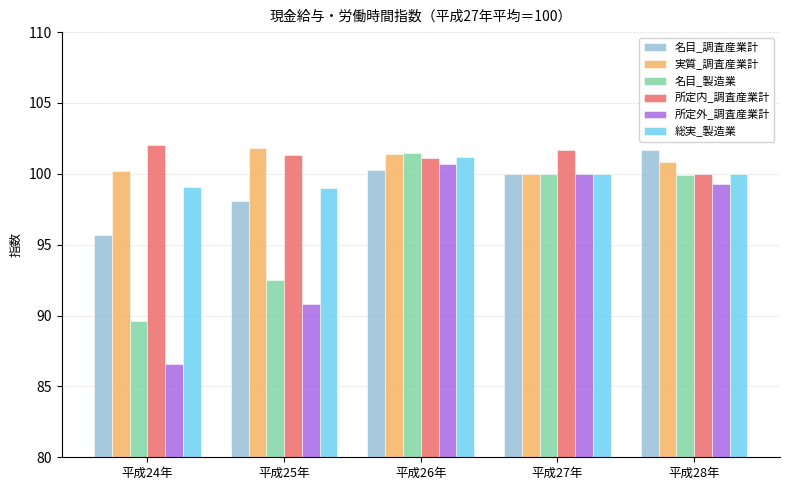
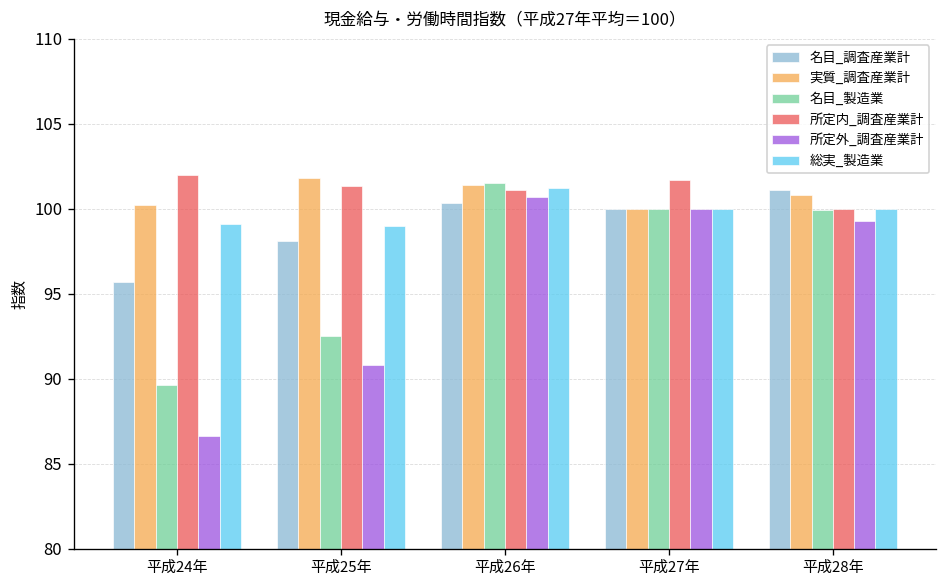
名目_調査産業計, 平成28年: 101.7 -> 101.1
